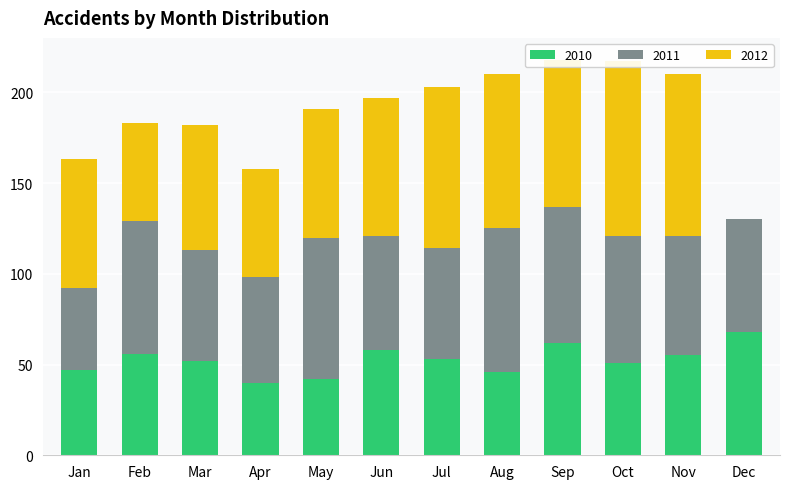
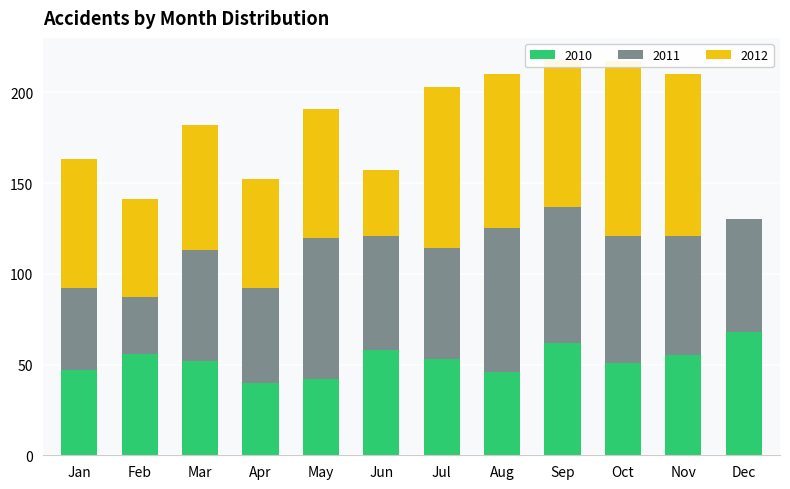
2011, Feb: 73 -> 31
2011, Apr: 58 -> 52
2012, Jun: 76 -> 36
